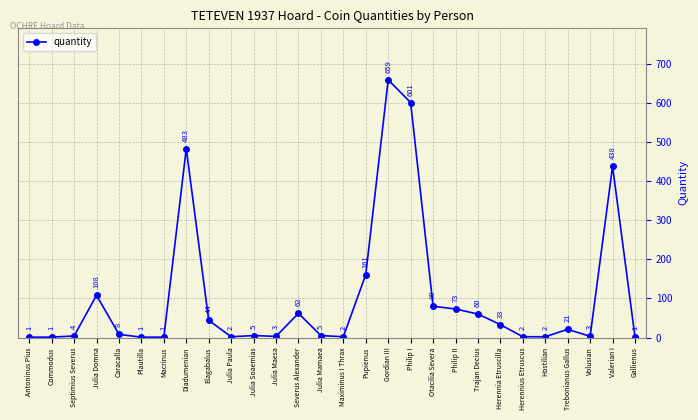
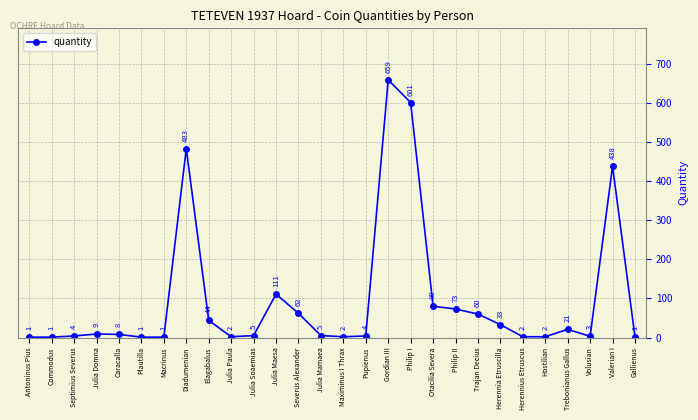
Julia Domna: 108 -> 9
Julia Maesa: 3 -> 111
Pupienus: 161 -> 4
